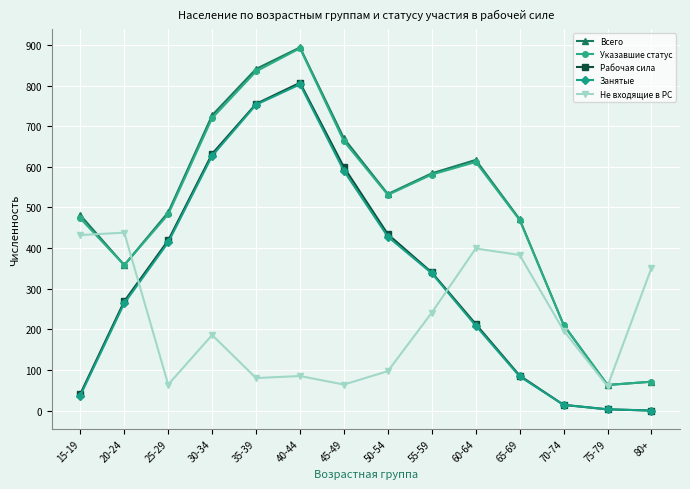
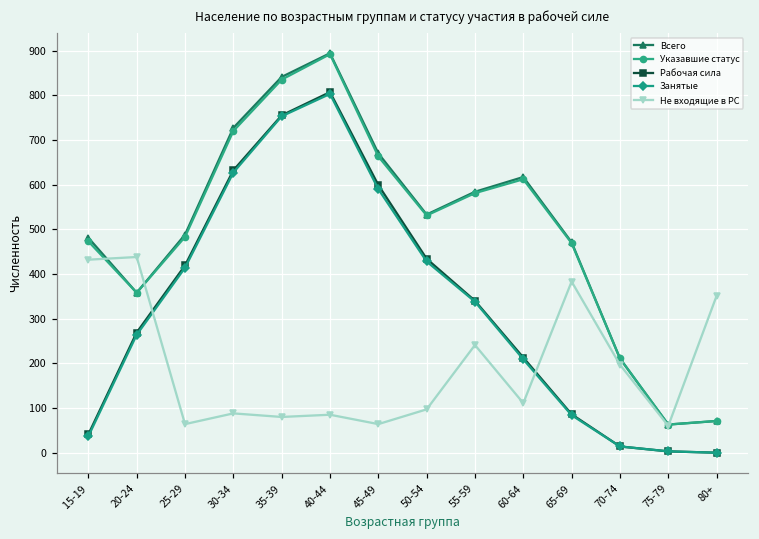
Не входящие в РС, 30-34: 190 -> 90
Не входящие в РС, 60-64: 400 -> 110
